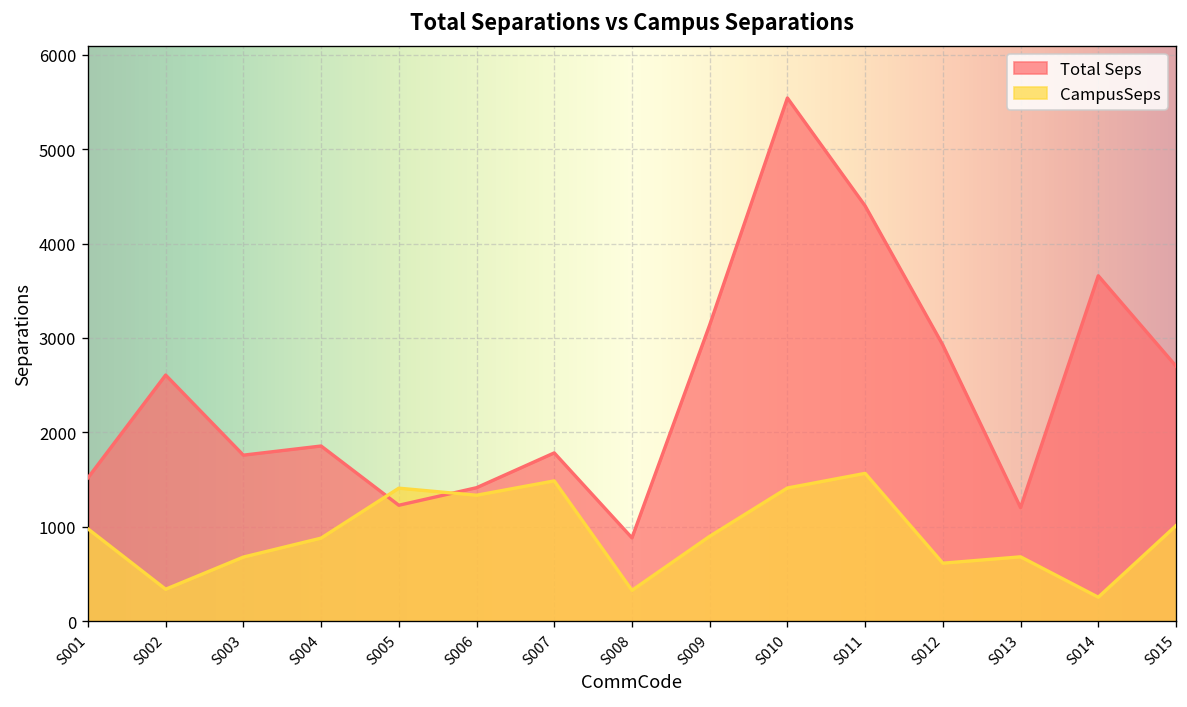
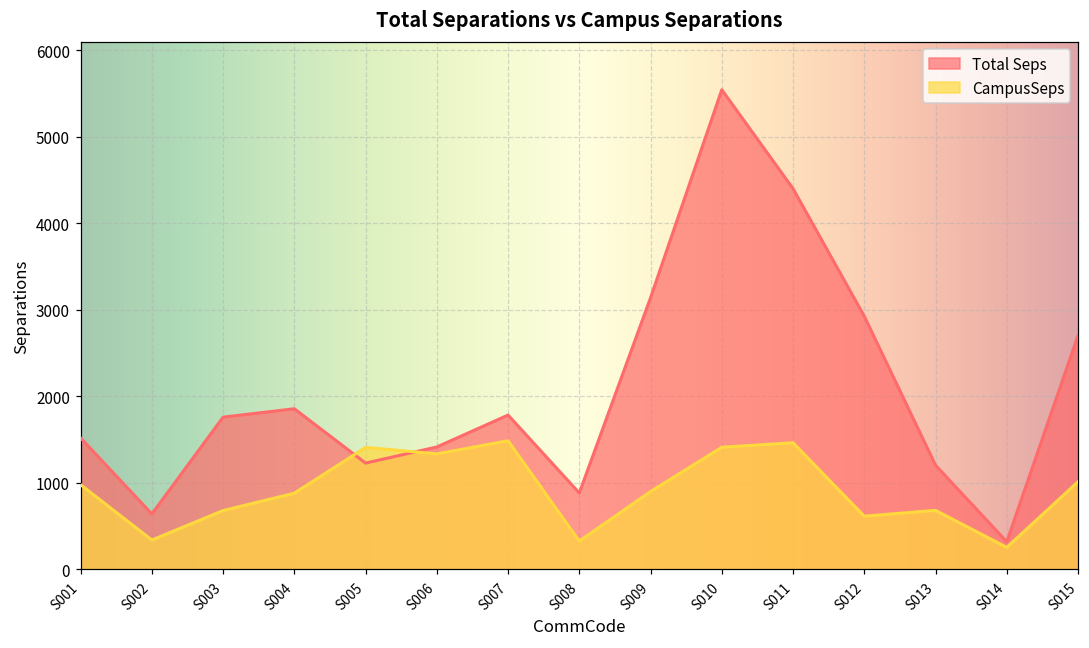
Total Seps, S002: 2600 -> 600
CampusSeps, S011: 1600 -> 1500
Total Seps, S014: 3700 -> 300
